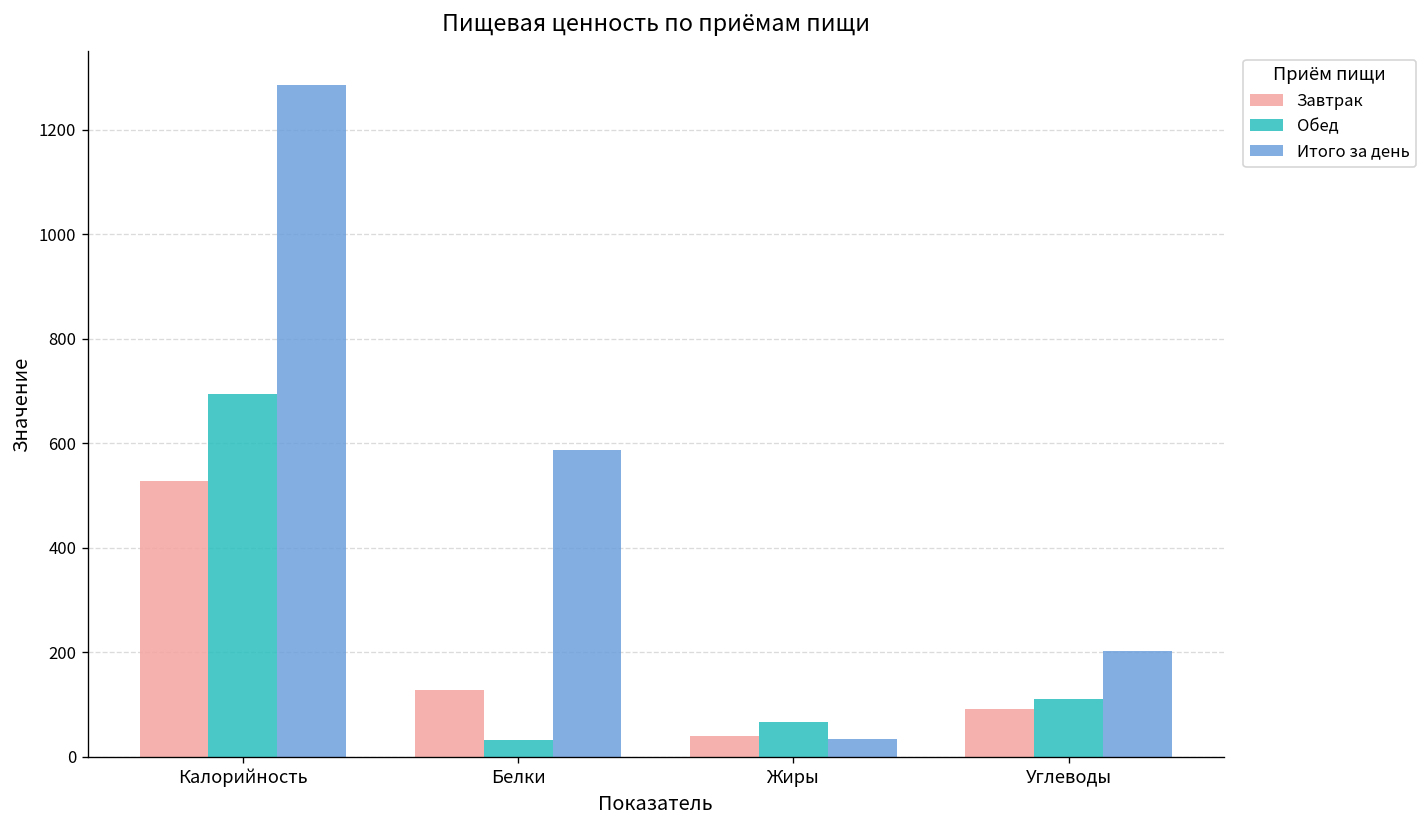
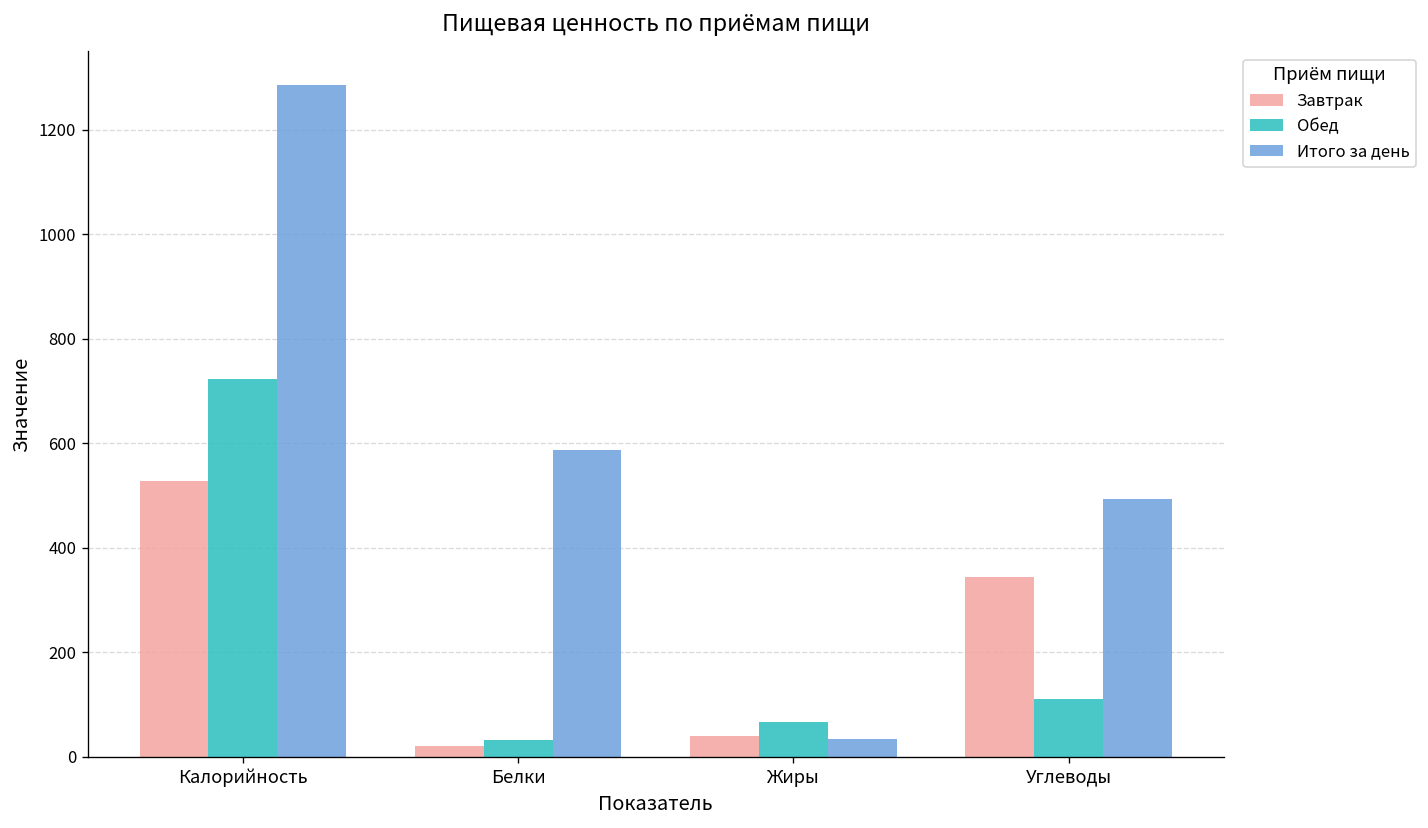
Обед, Калорийность: 690 -> 720
Завтрак, Белки: 130 -> 20
Завтрак, Углеводы: 90 -> 340
Итого за день, Углеводы: 200 -> 490
